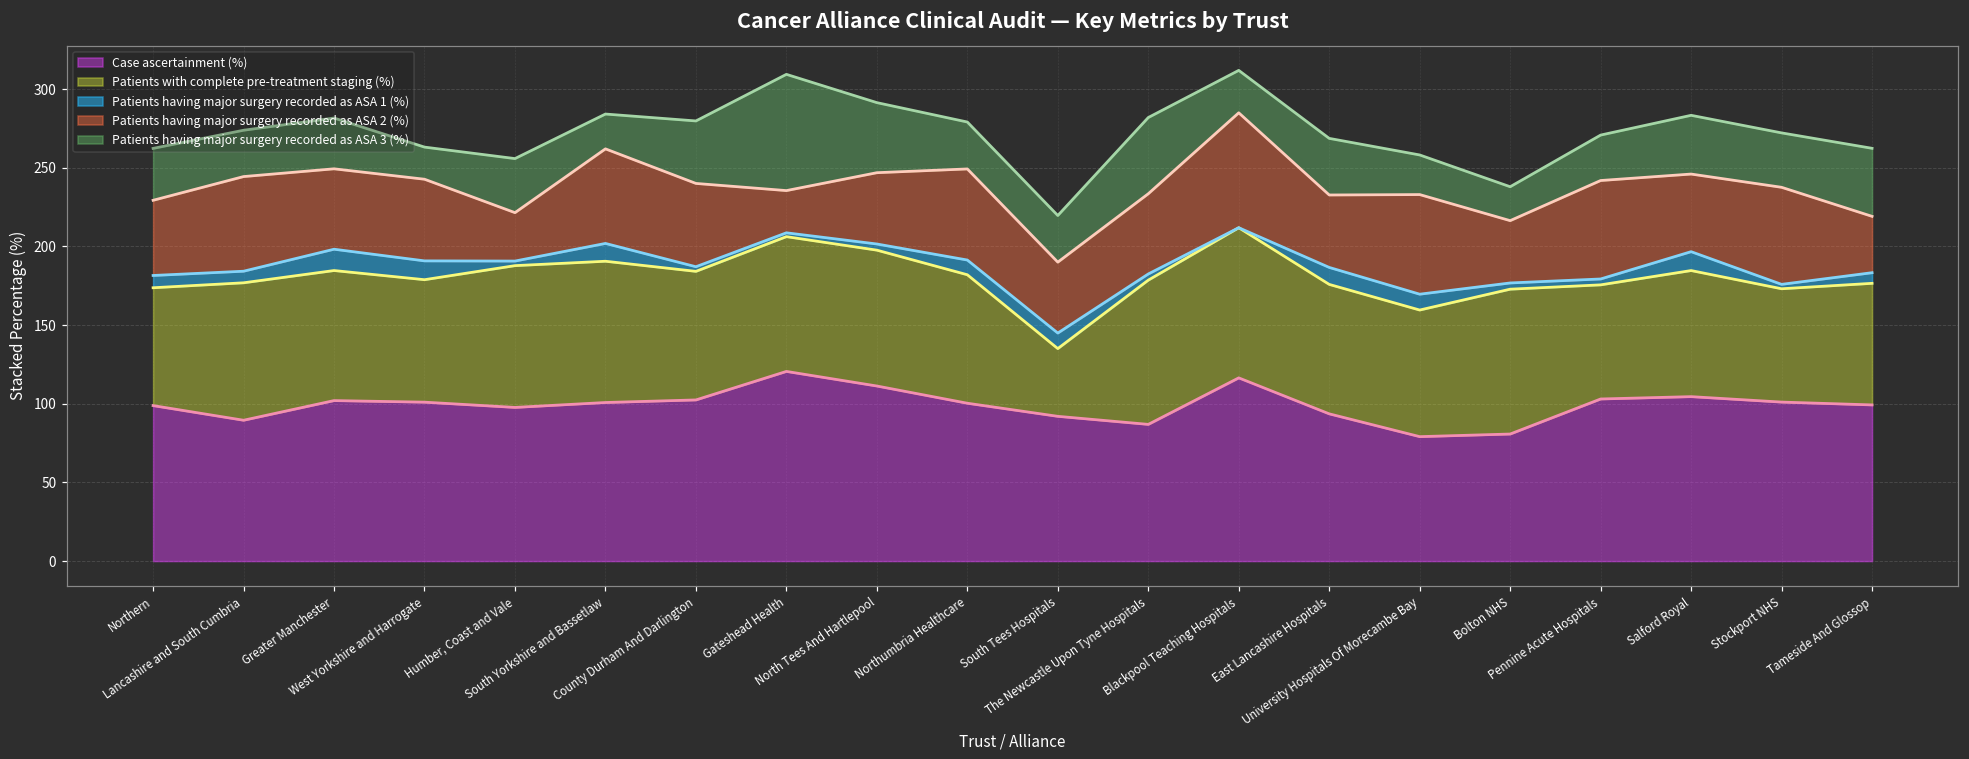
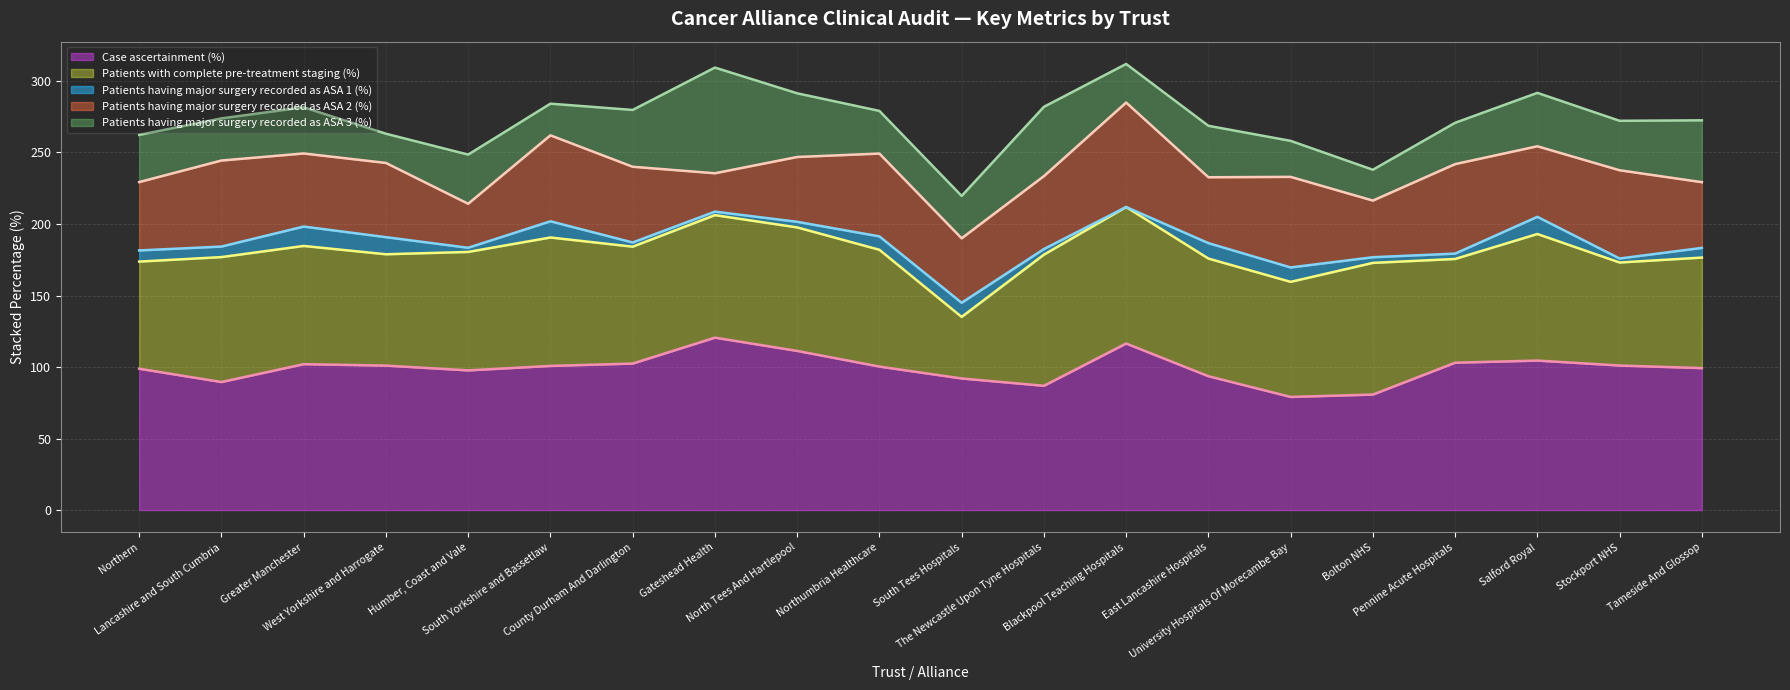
Patients with complete pre-treatment staging (%), Humber, Coast and Vale: 90 -> 83
Patients with complete pre-treatment staging (%), Salford Royal: 80 -> 88
Patients having major surgery recorded as ASA 2 (%), Tameside And Glossop: 36 -> 46
